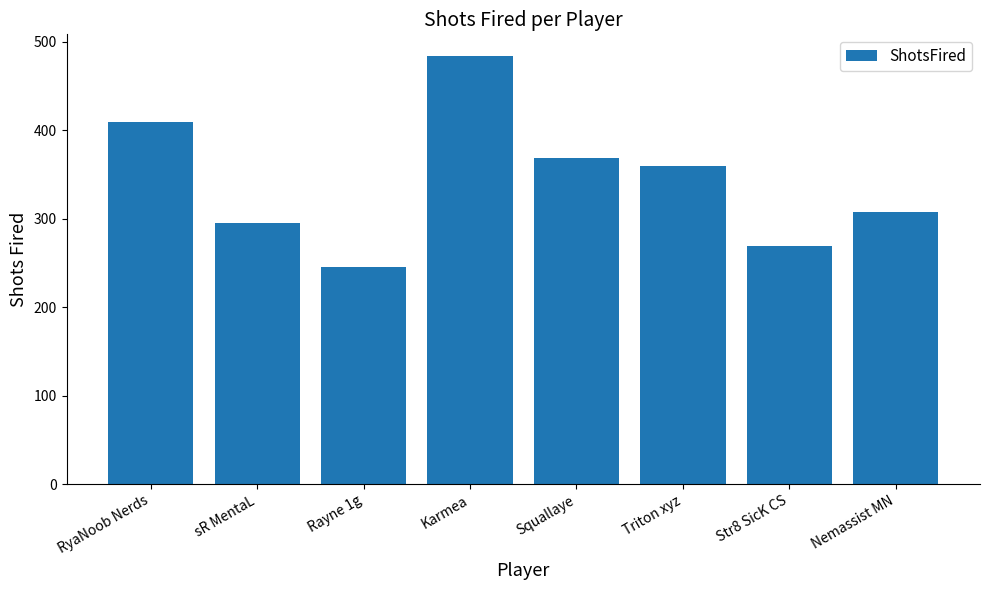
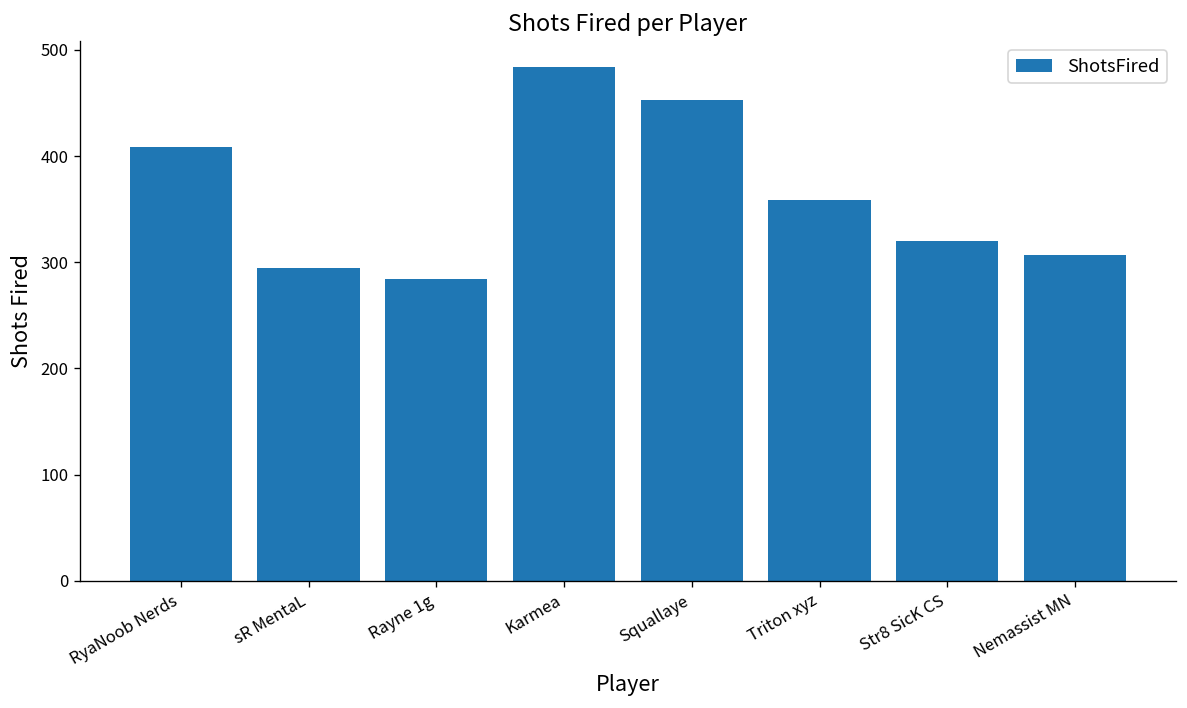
Rayne 1g: 250 -> 280
Squallaye: 370 -> 450
Str8 SicK CS: 270 -> 320
